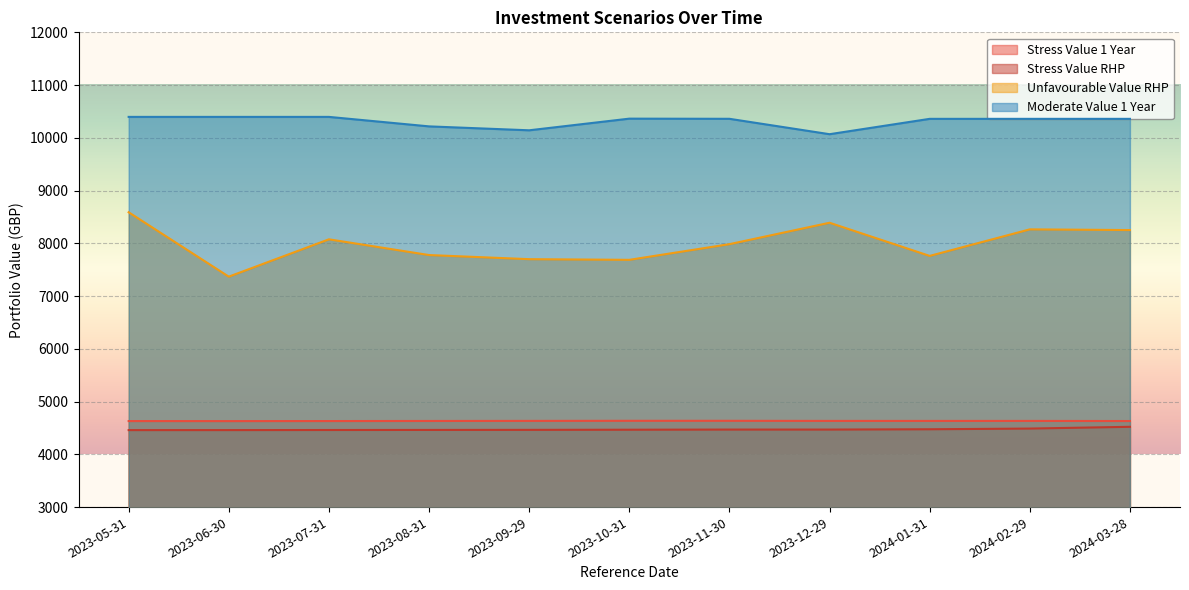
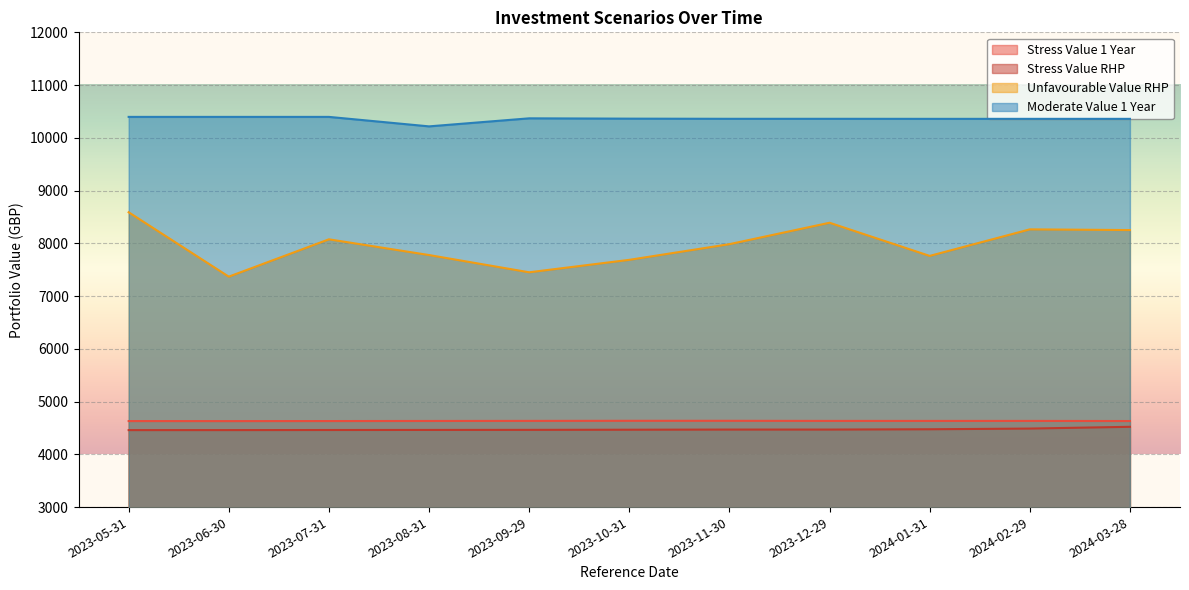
Unfavourable Value RHP, 2023-09-29: 7700 -> 7500
Moderate Value 1 Year, 2023-09-29: 10100 -> 10400
Moderate Value 1 Year, 2023-12-29: 10100 -> 10400
